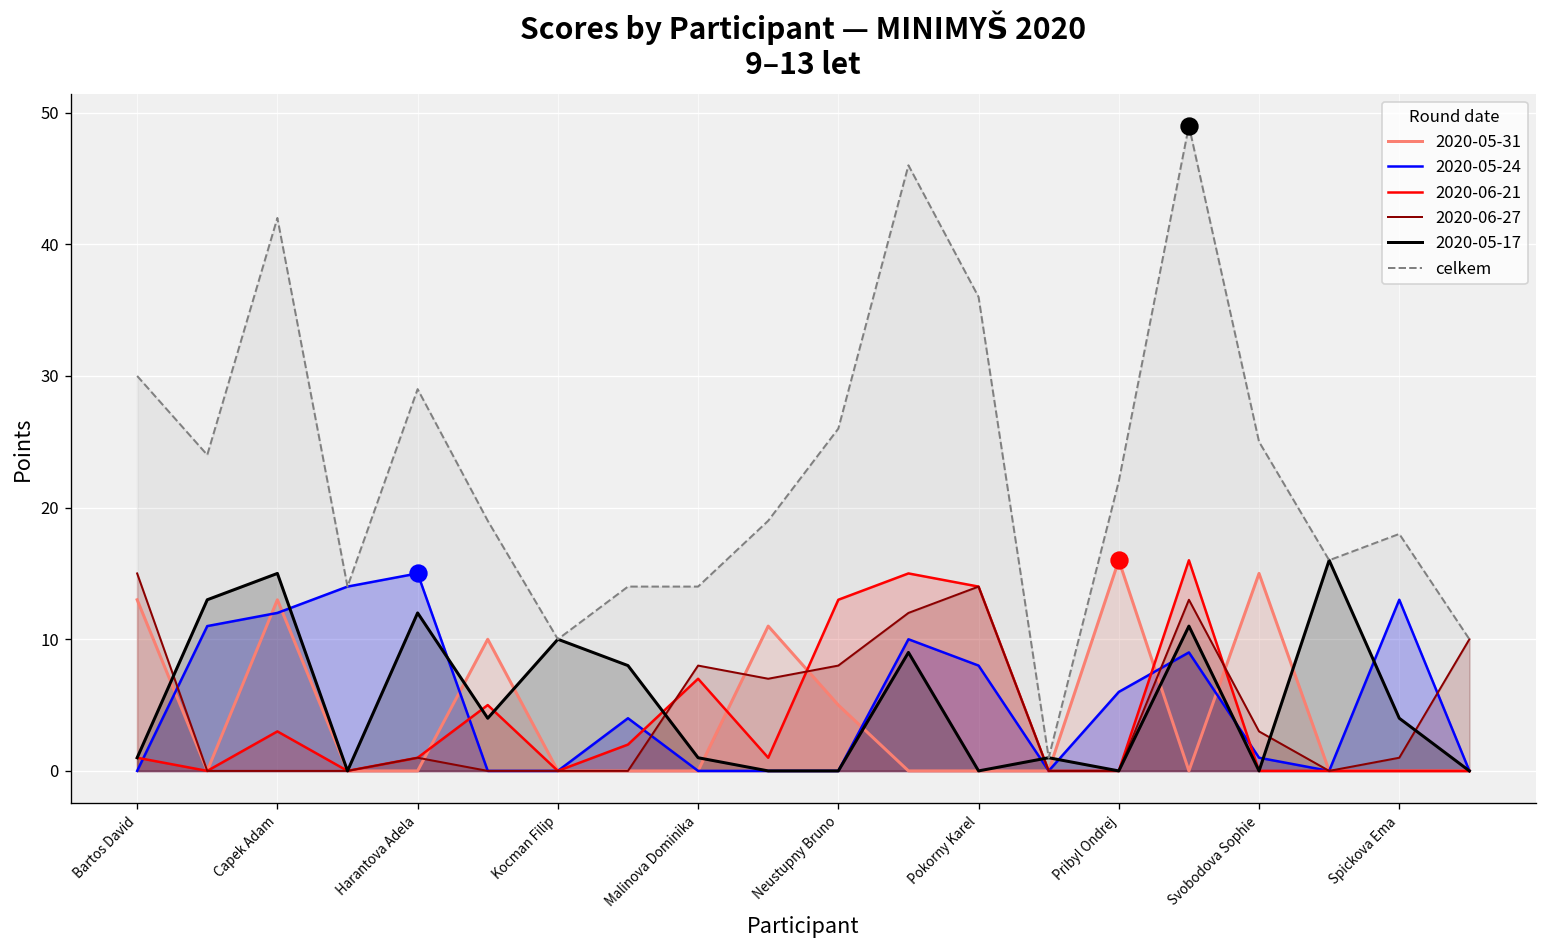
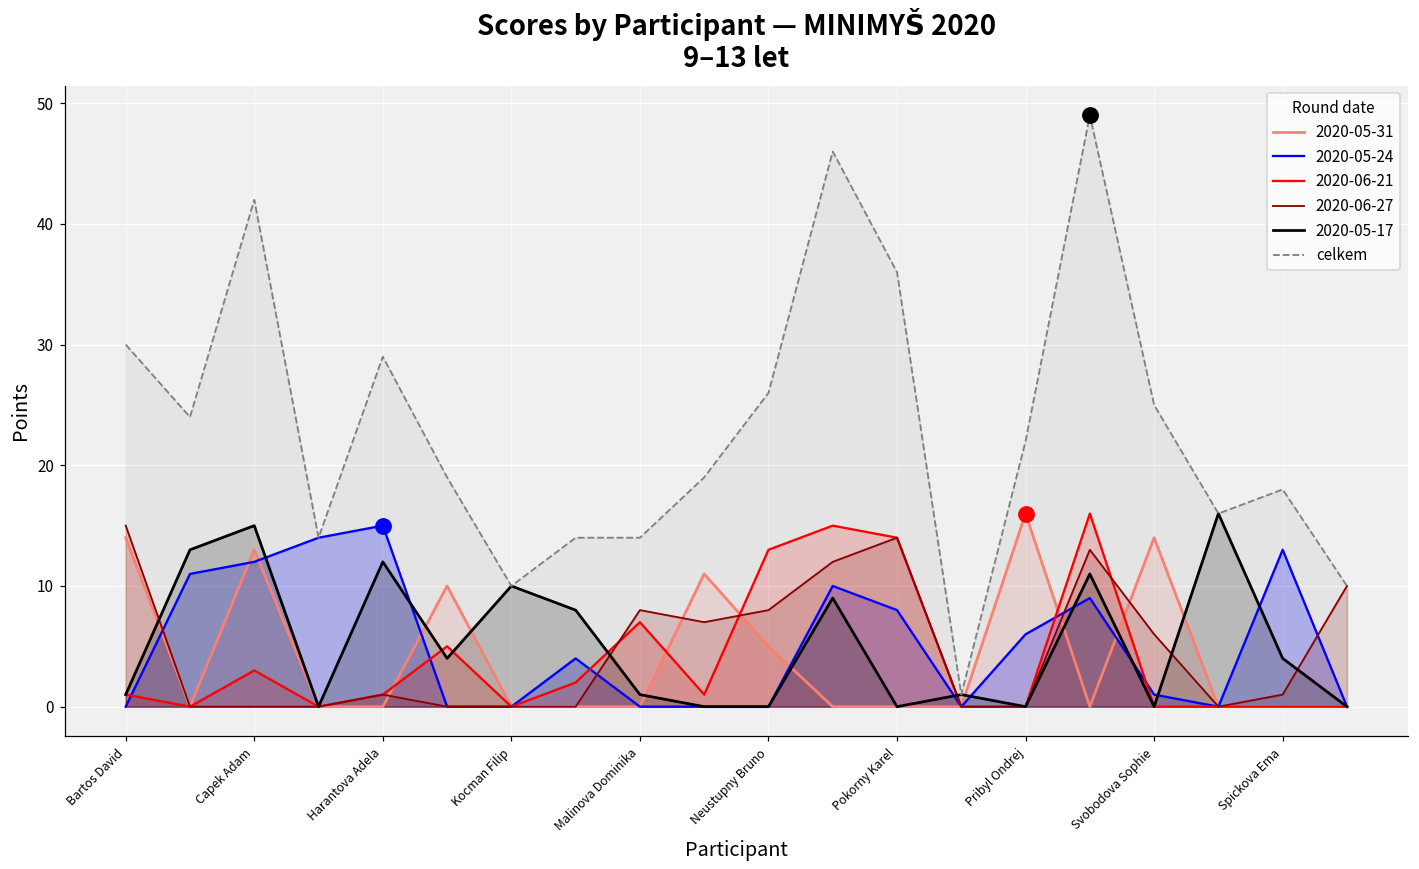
2020-05-31, Bartos David: 13 -> 14
2020-05-31, Svobodova Sophie: 15 -> 14
2020-06-27, Svobodova Sophie: 3 -> 6
